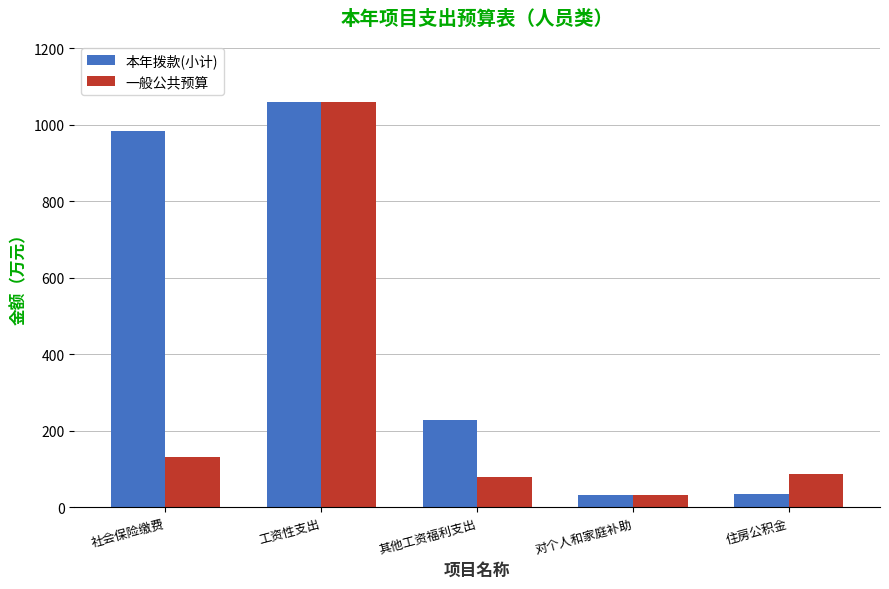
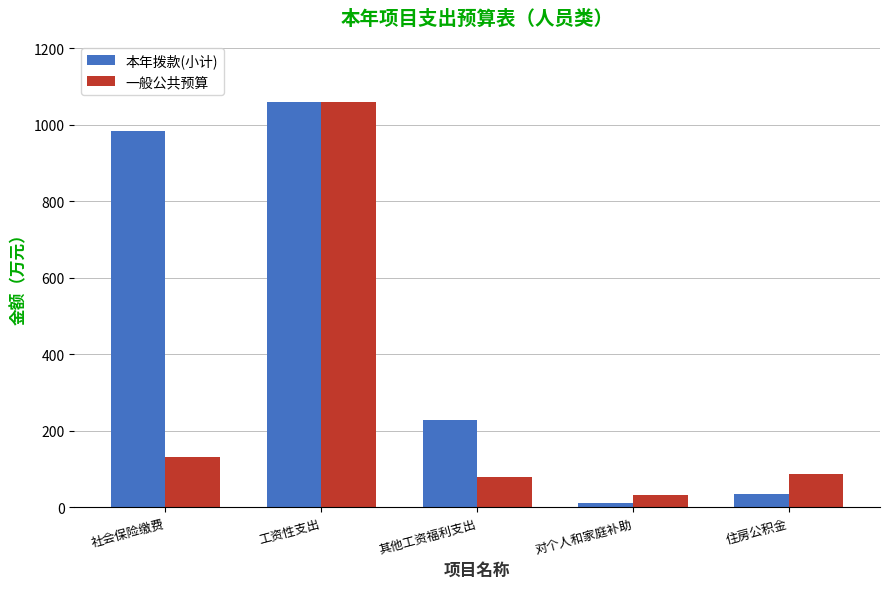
本年拨款(小计), 对个人和家庭补助: 30 -> 10
